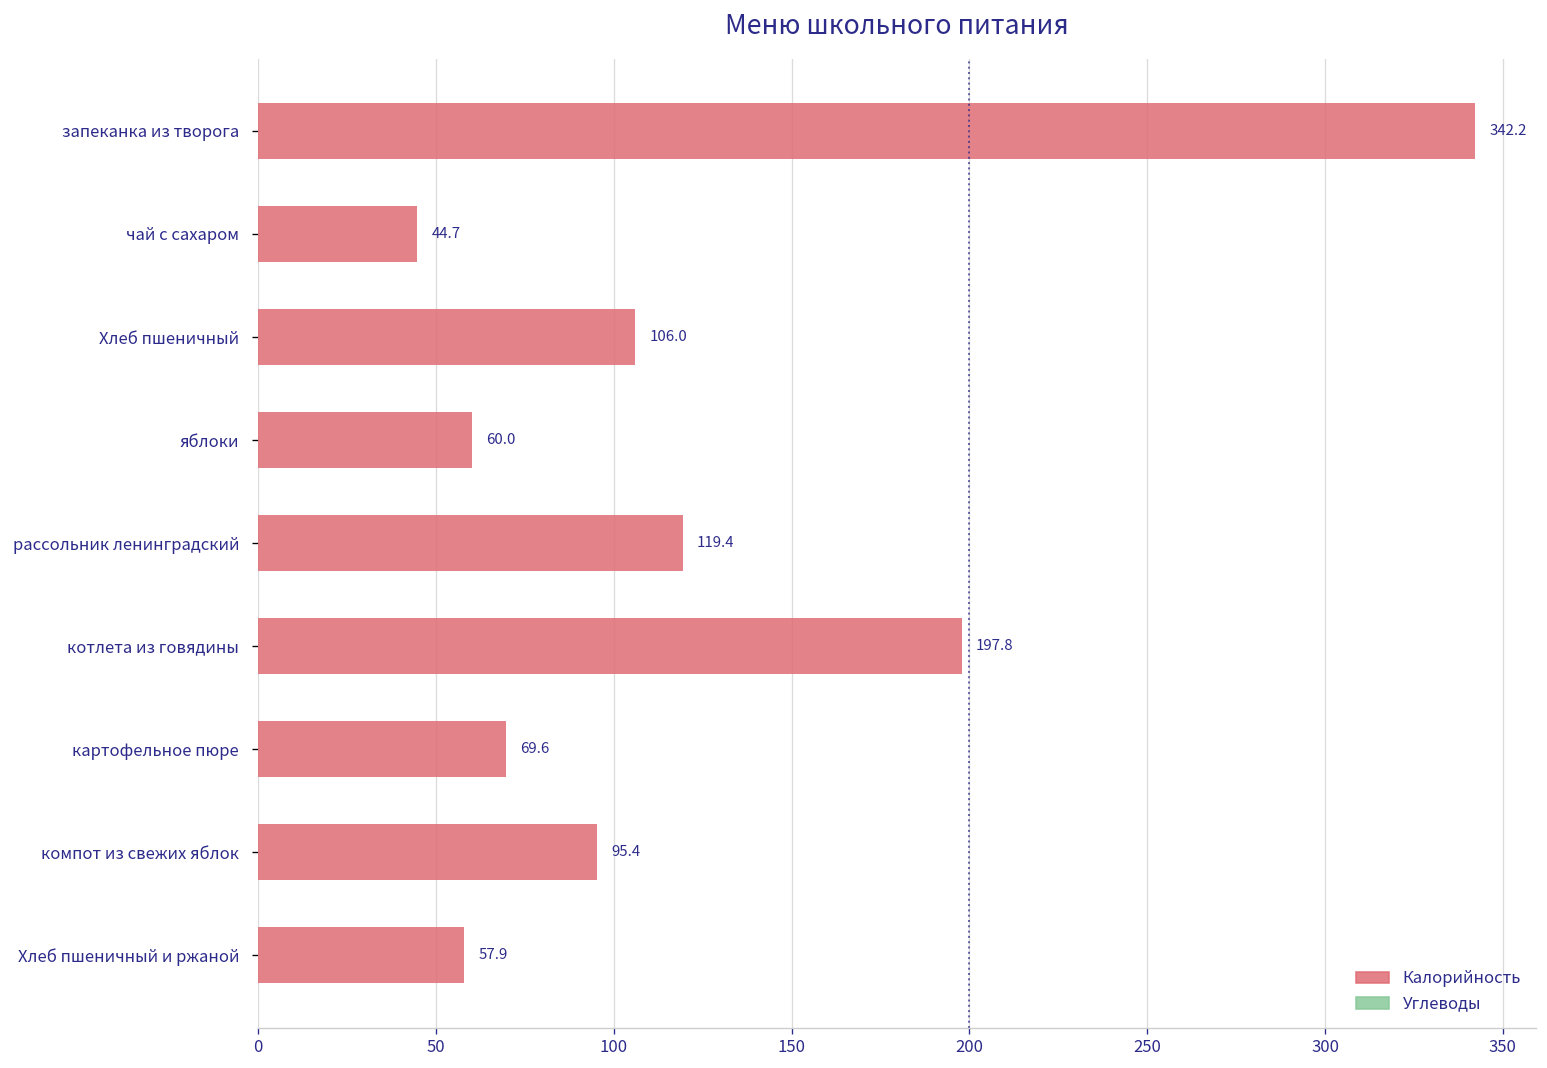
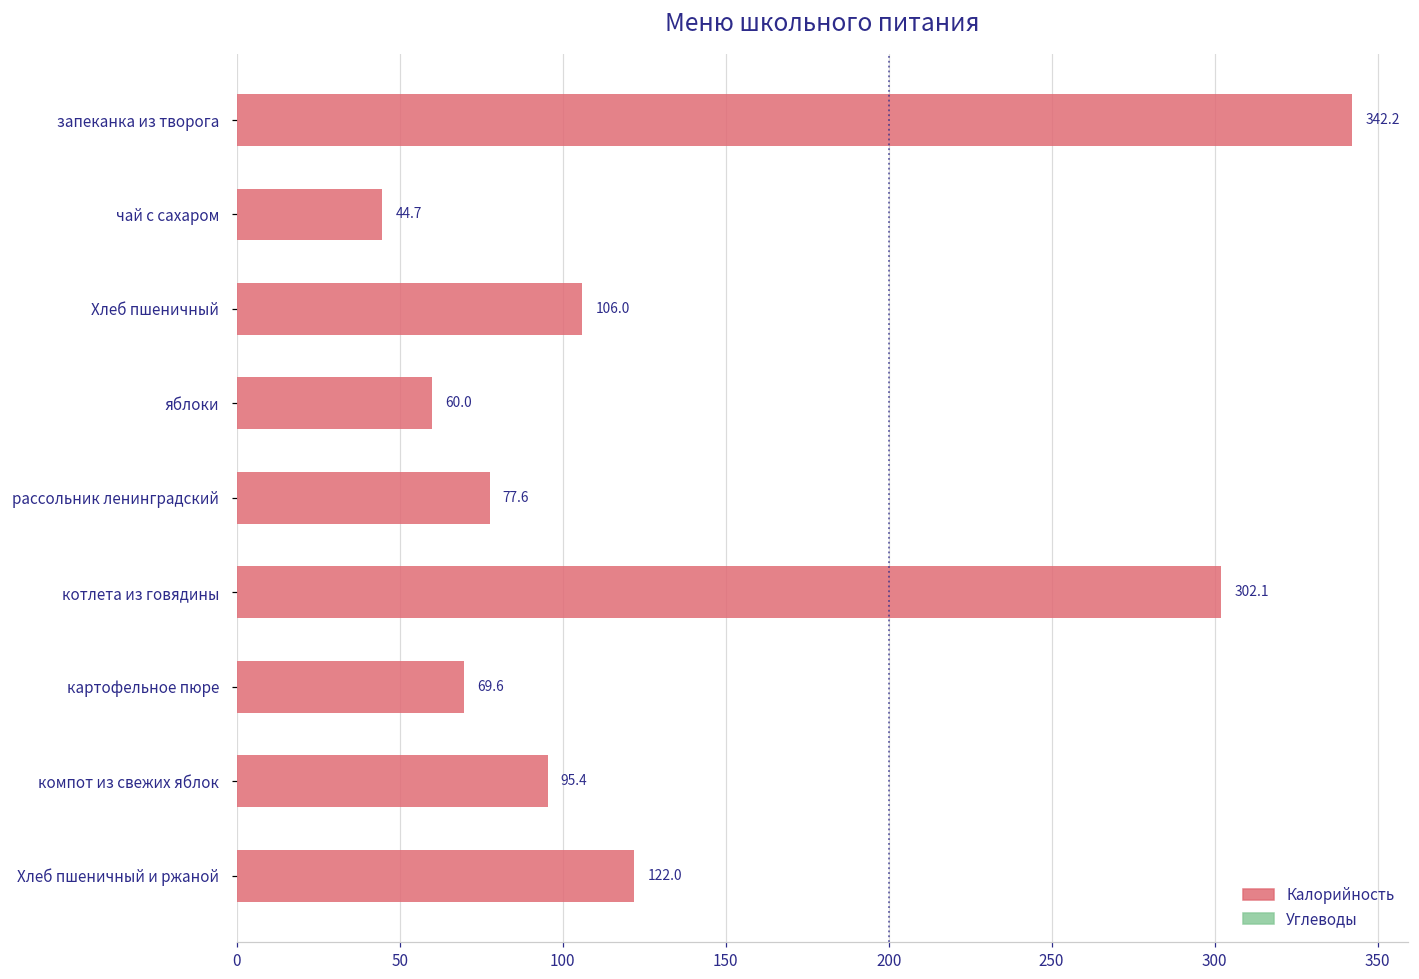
рассольник ленинградский: 119.4 -> 77.6
котлета из говядины: 197.8 -> 302.1
Хлеб пшеничный и ржаной: 57.9 -> 122.0
